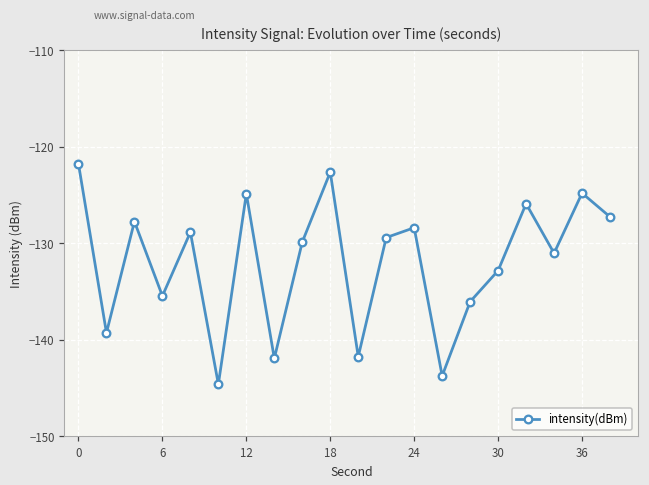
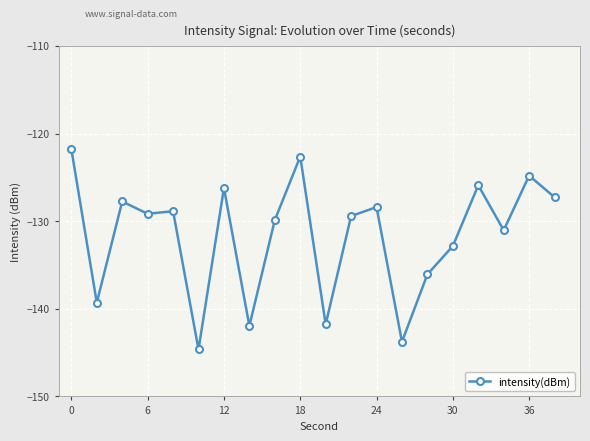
6: -135 -> -129
12: -125 -> -126
